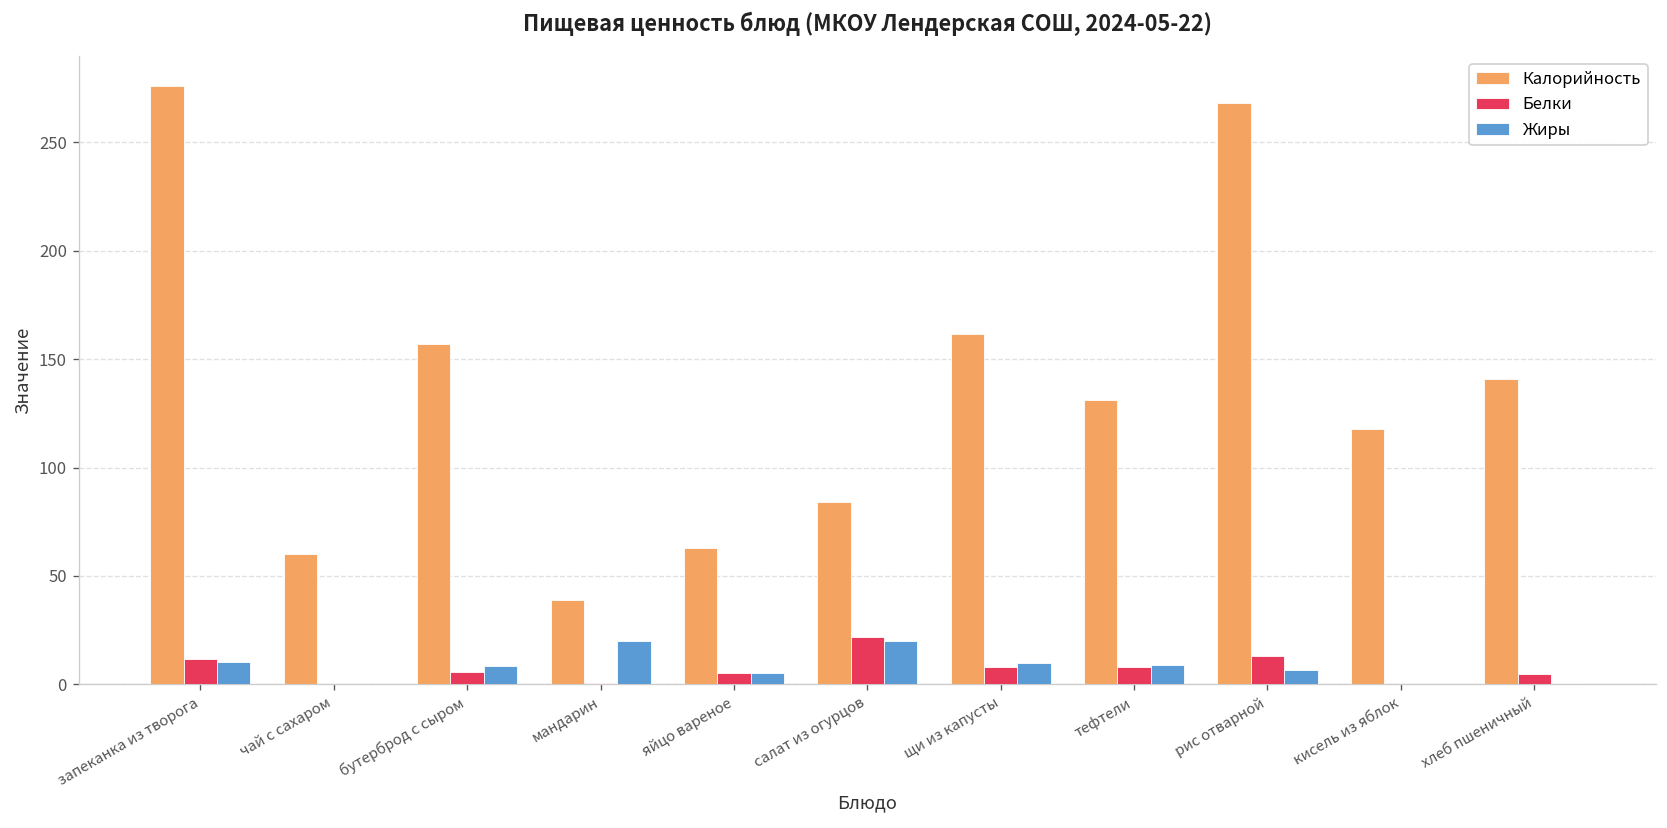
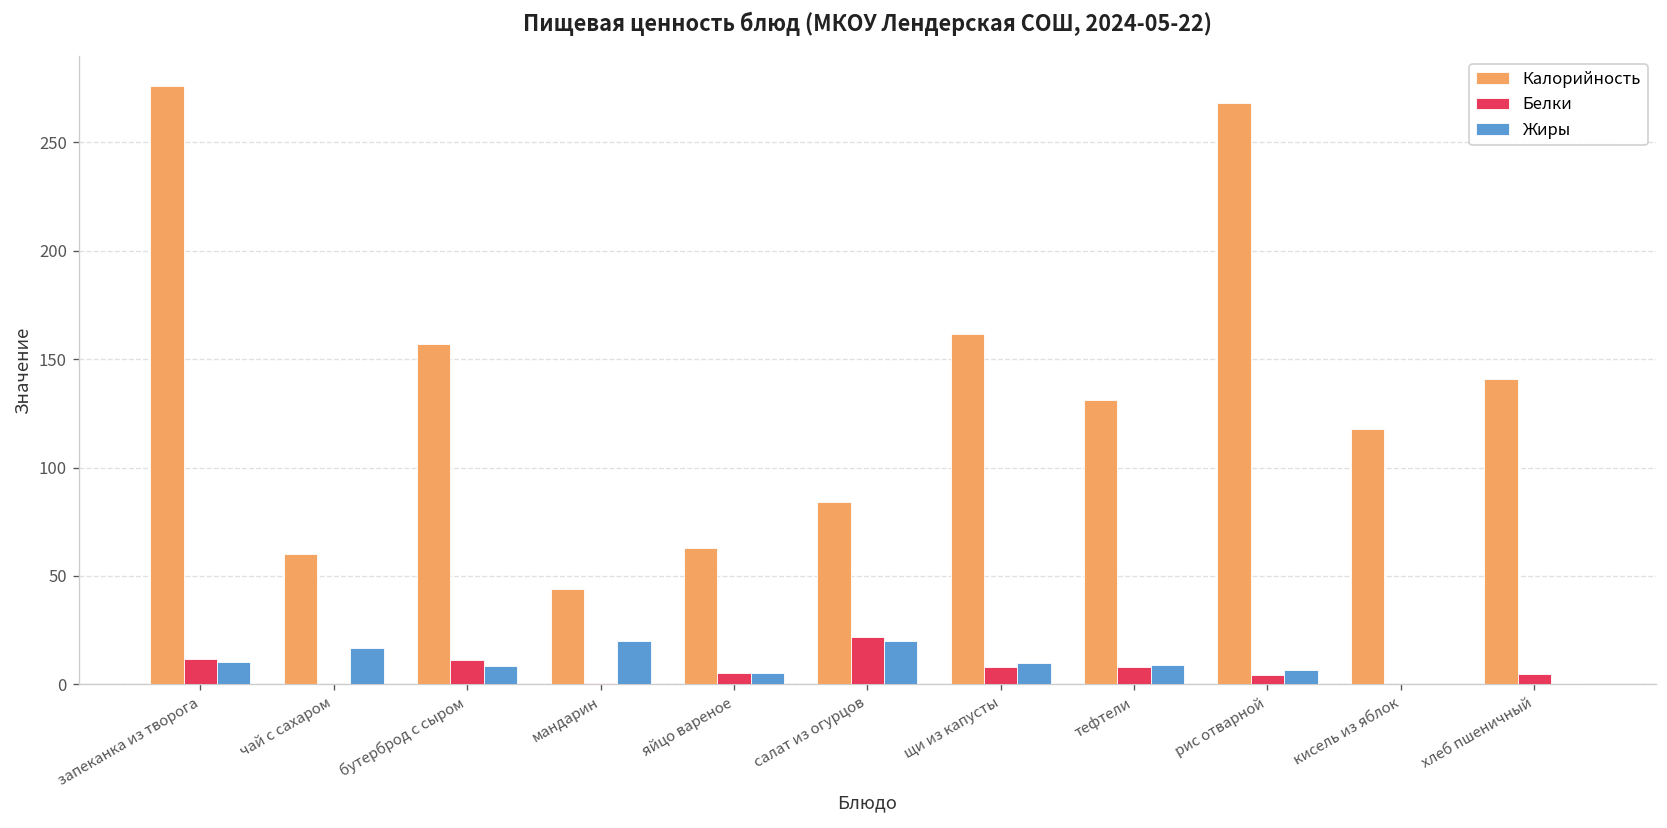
Жиры, чай с сахаром: 0 -> 17
Белки, бутерброд с сыром: 6 -> 11
Калорийность, мандарин: 39 -> 44
Белки, рис отварной: 13 -> 4
